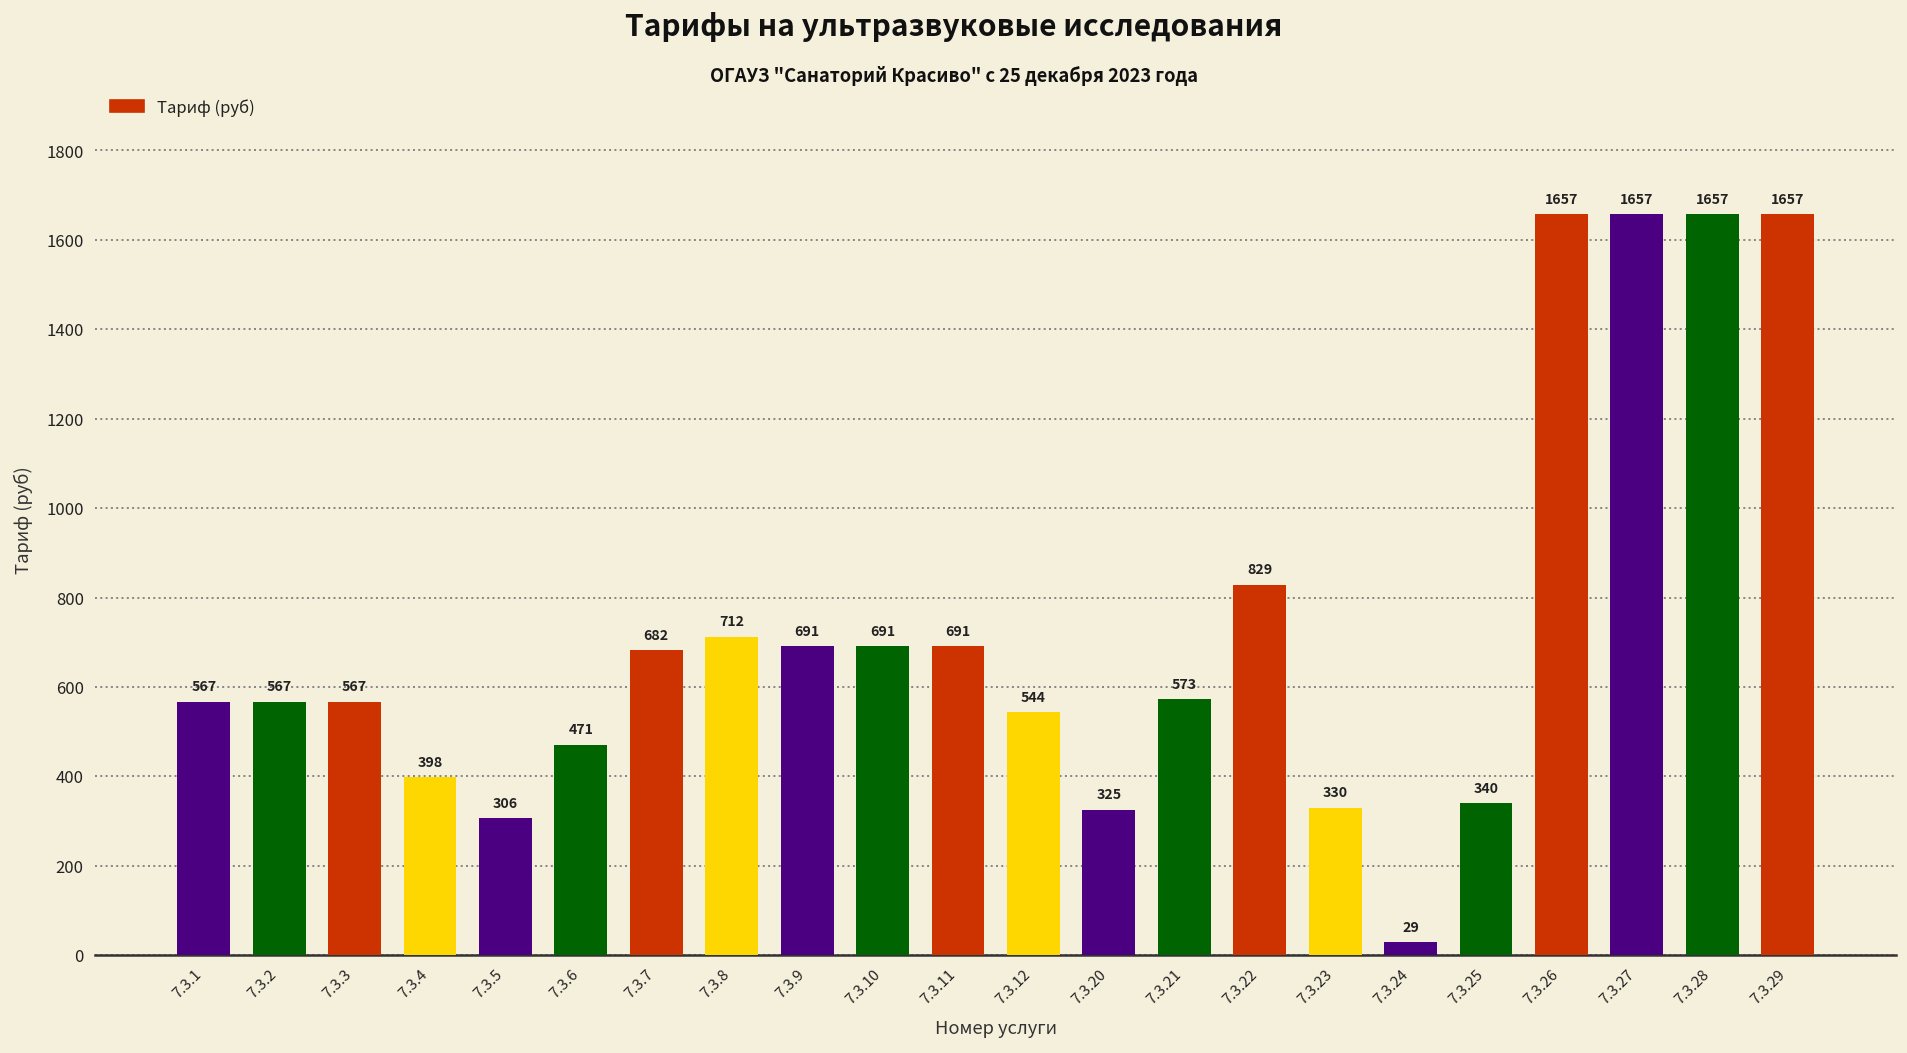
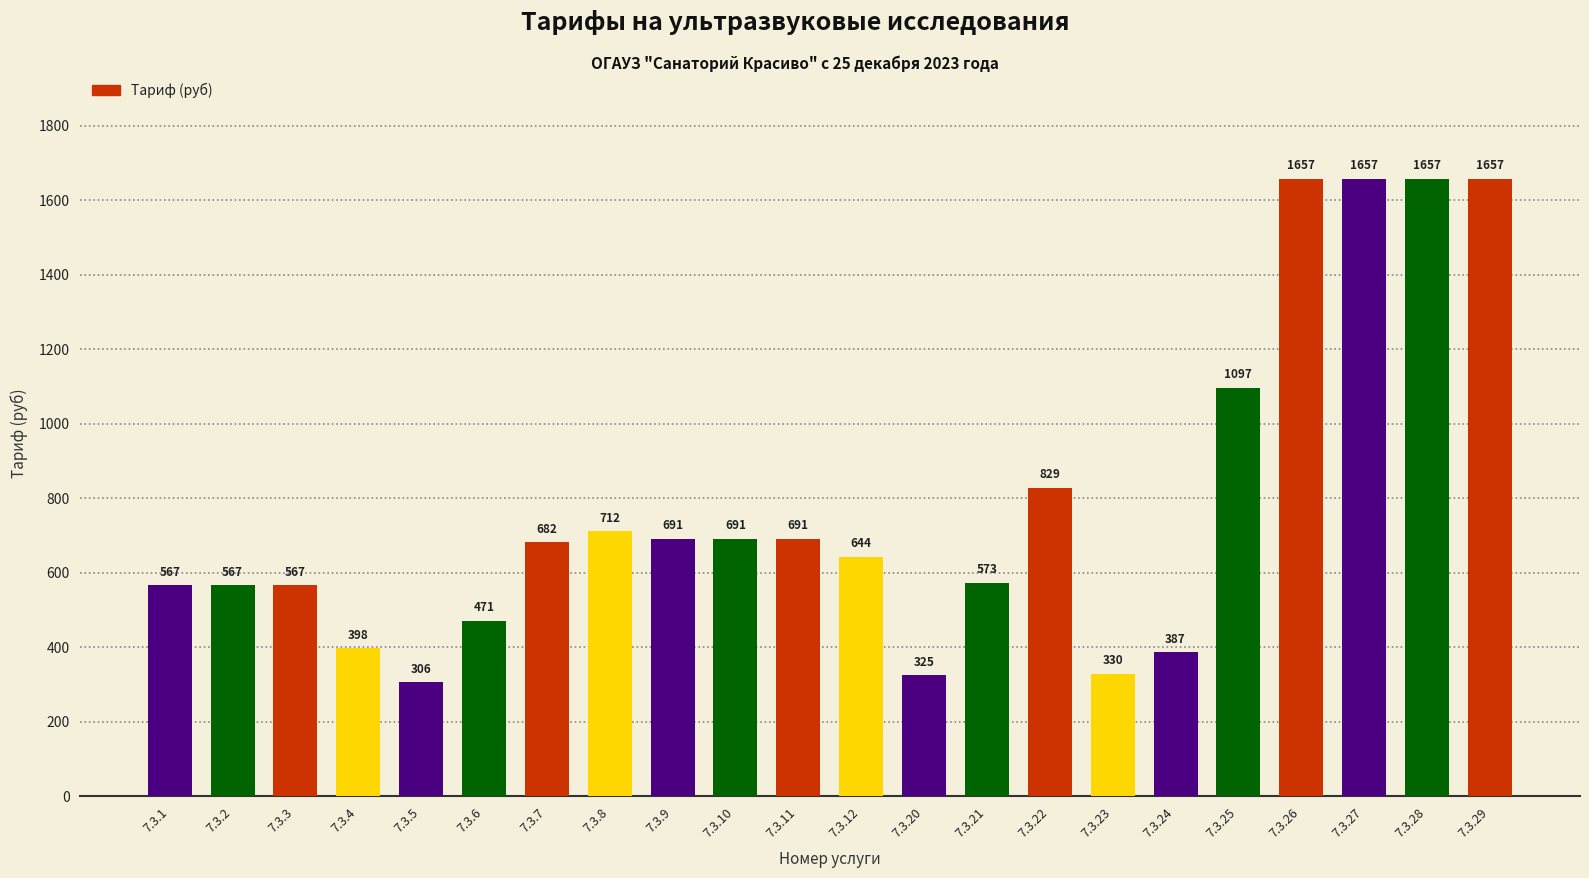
7.3.12: 544 -> 644
7.3.24: 29 -> 387
7.3.25: 340 -> 1097
